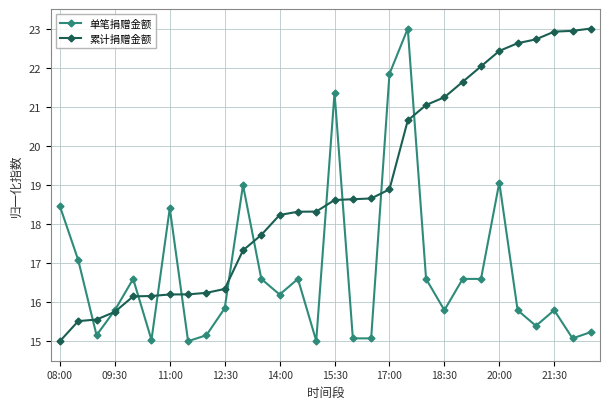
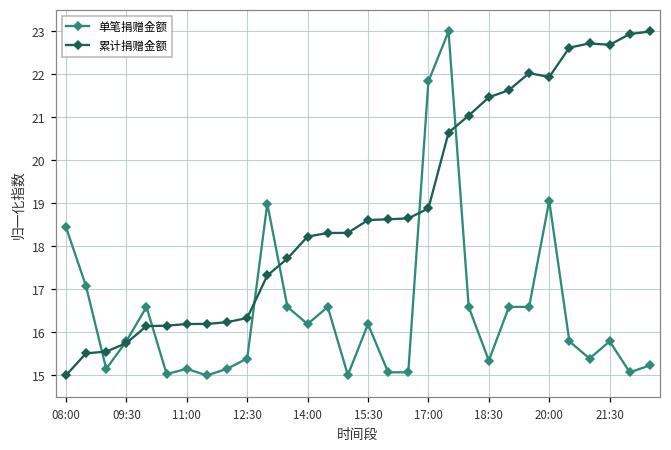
单笔捐赠金额, 11:00: 18.4 -> 15.2
单笔捐赠金额, 12:30: 15.8 -> 15.4
单笔捐赠金额, 15:30: 21.4 -> 16.2
单笔捐赠金额, 18:30: 15.8 -> 15.3
累计捐赠金额, 18:30: 21.2 -> 21.5
累计捐赠金额, 20:00: 22.4 -> 21.9
累计捐赠金额, 21:30: 22.9 -> 22.7
